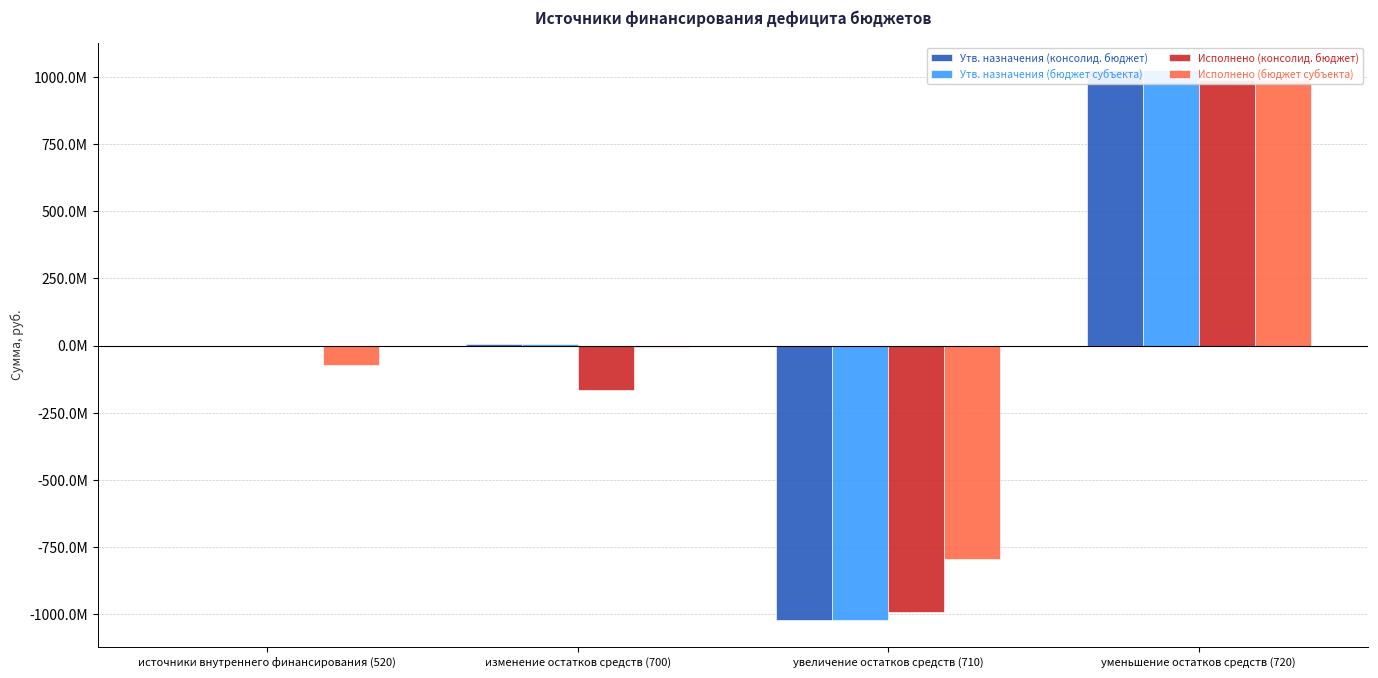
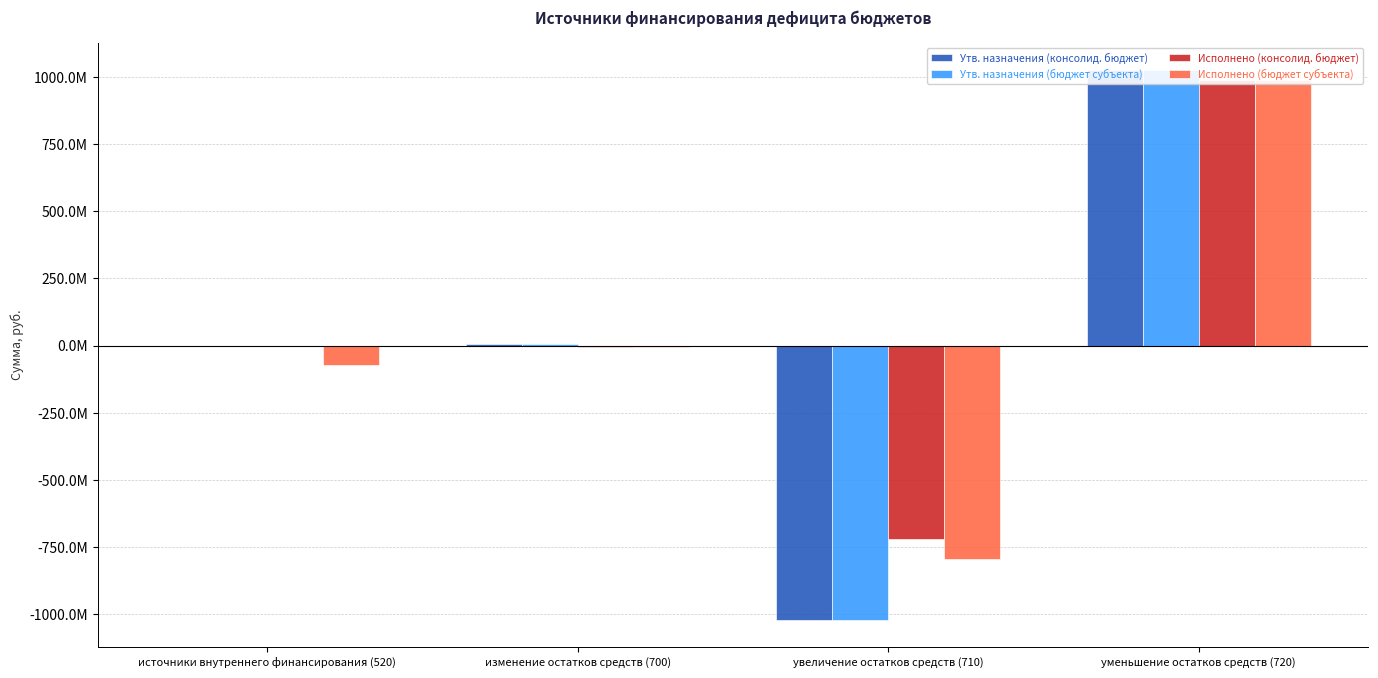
Исполнено (консолид. бюджет), изменение остатков средств (700): -170000000 -> 0
Исполнено (консолид. бюджет), увеличение остатков средств (710): -990000000 -> -720000000
